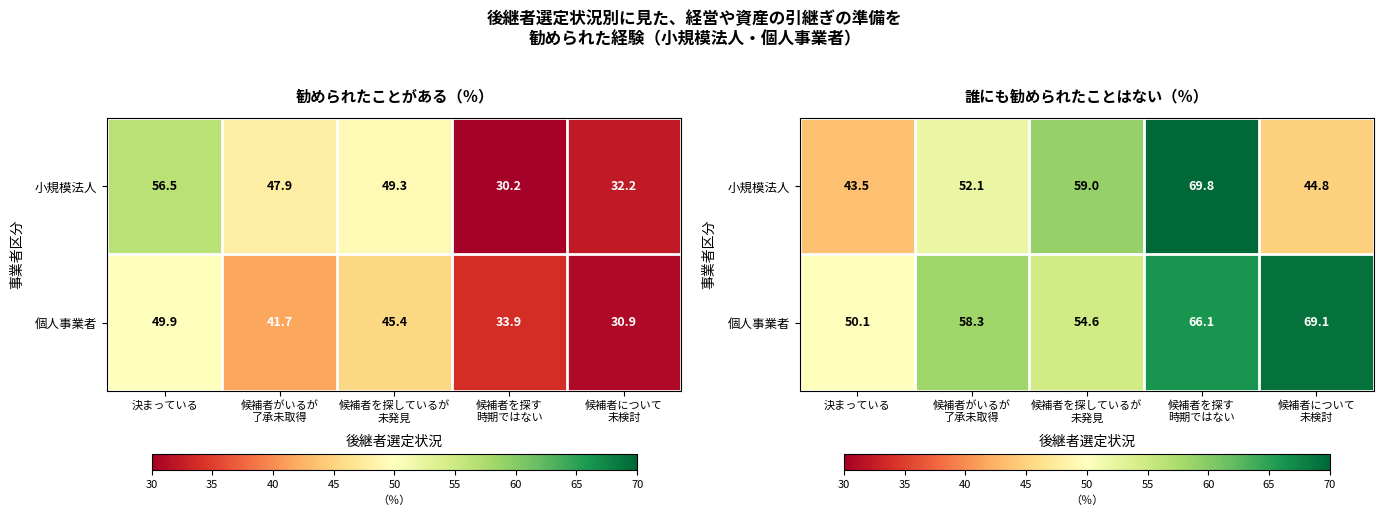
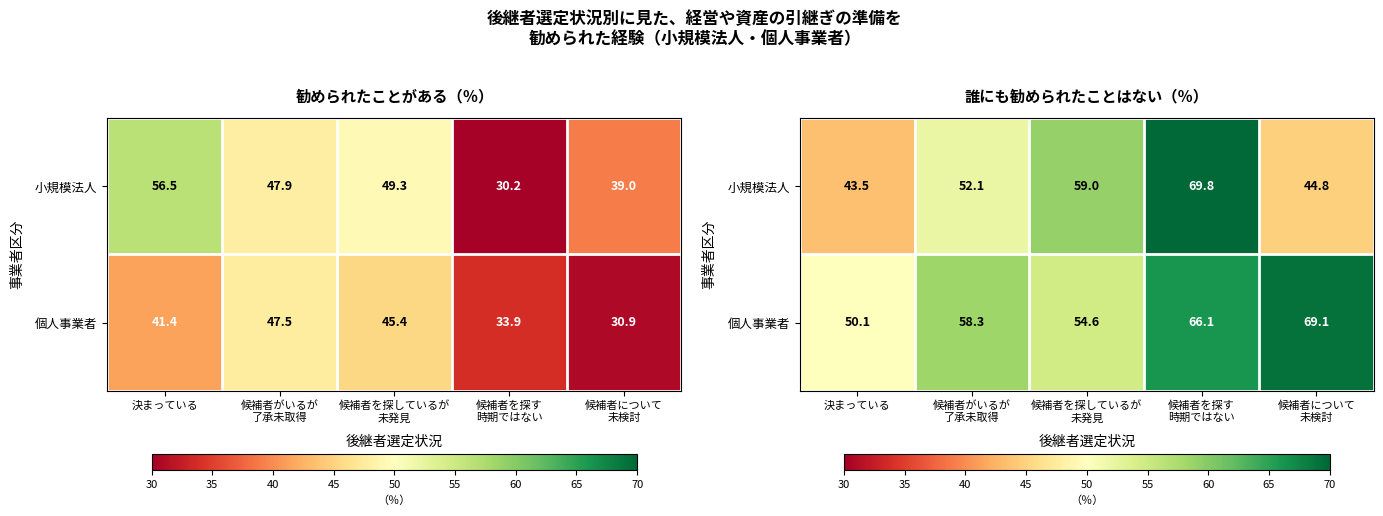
勧められたことがある（％）, 小規模法人, 候補者について 未検討: 32.2 -> 39.0
勧められたことがある（％）, 個人事業者, 決まっている: 49.9 -> 41.4
勧められたことがある（％）, 個人事業者, 候補者がいるが 了承未取得: 41.7 -> 47.5
